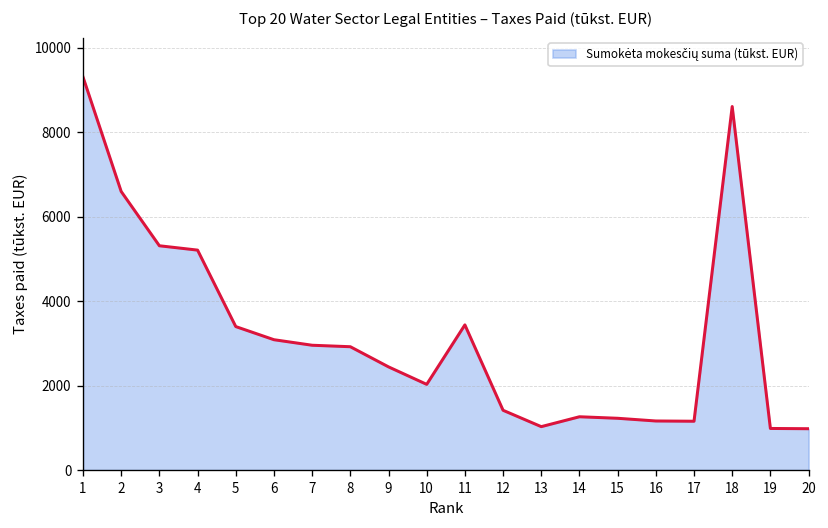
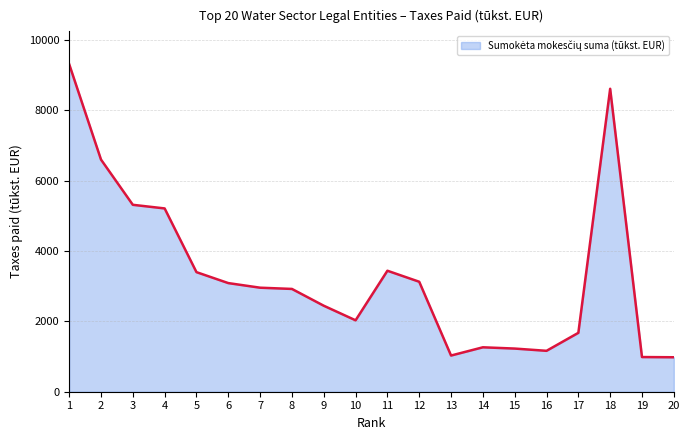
12: 1400 -> 3100
17: 1200 -> 1700
